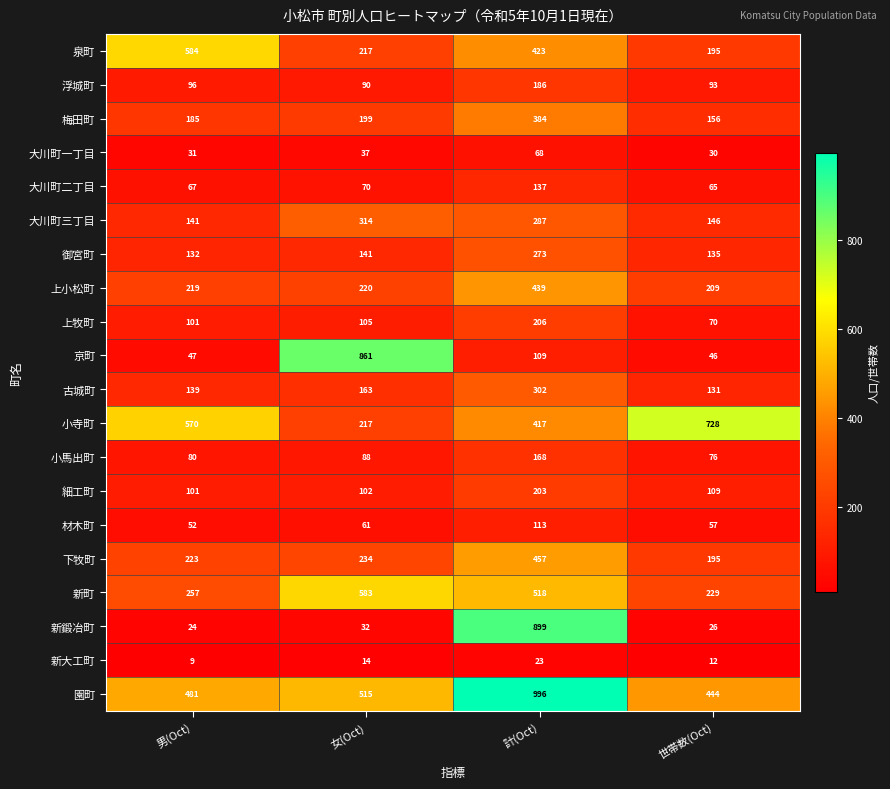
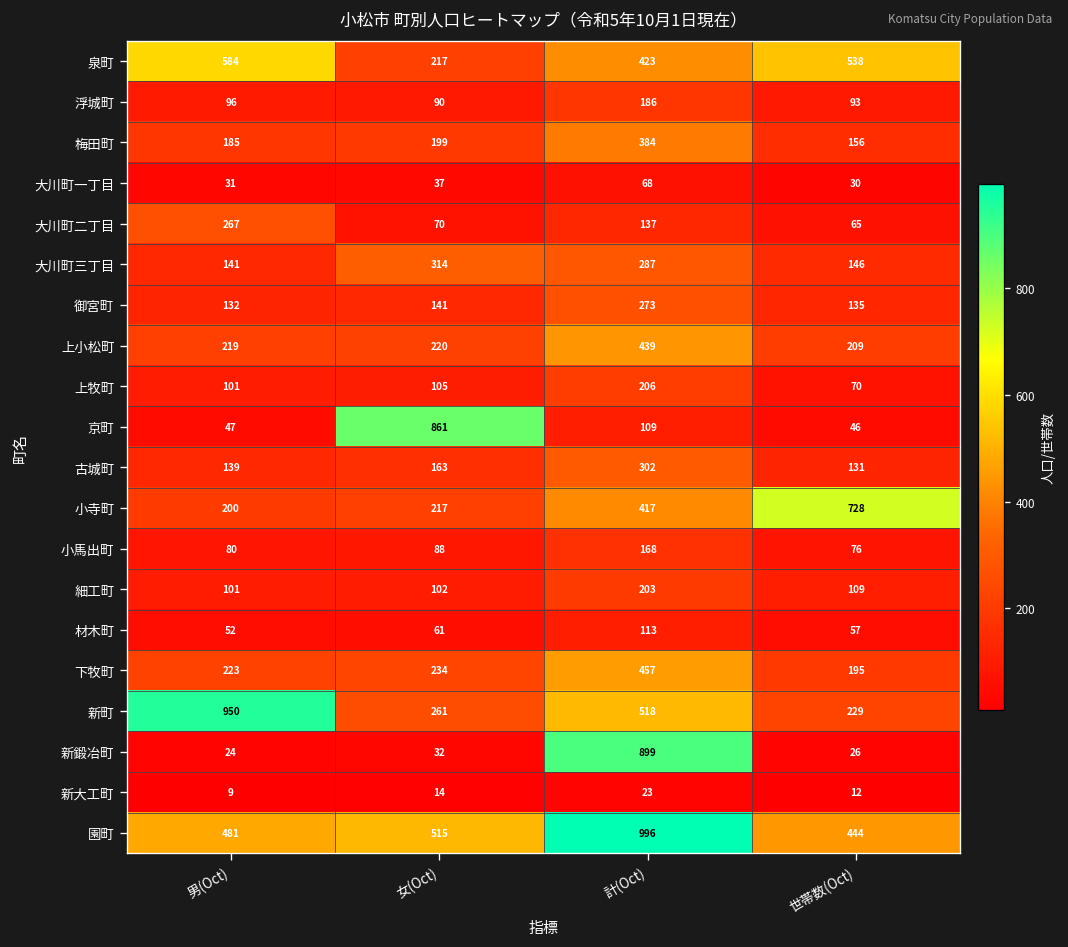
泉町, 世帯数(Oct): 195 -> 538
大川町二丁目, 男(Oct): 67 -> 267
小寺町, 男(Oct): 570 -> 200
新町, 男(Oct): 257 -> 950
新町, 女(Oct): 583 -> 261
